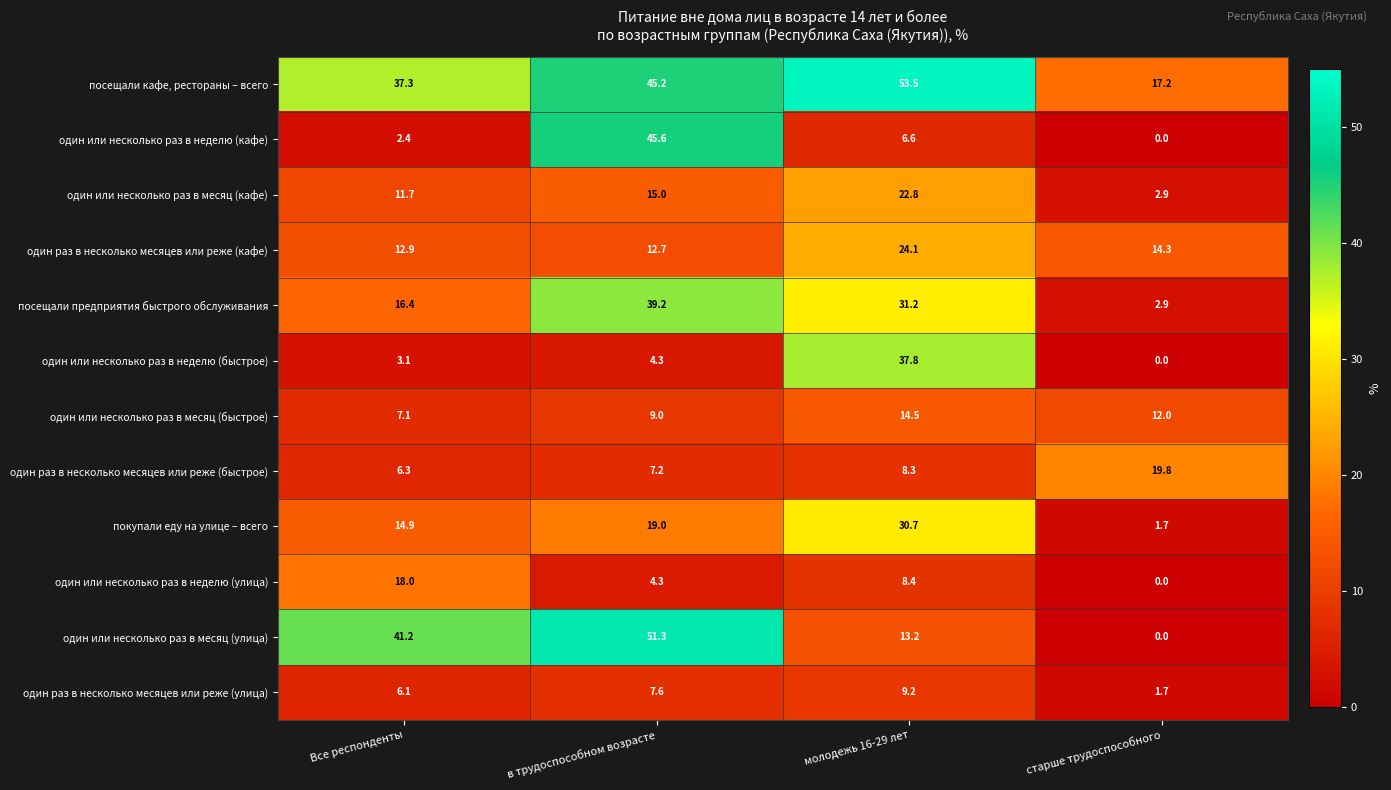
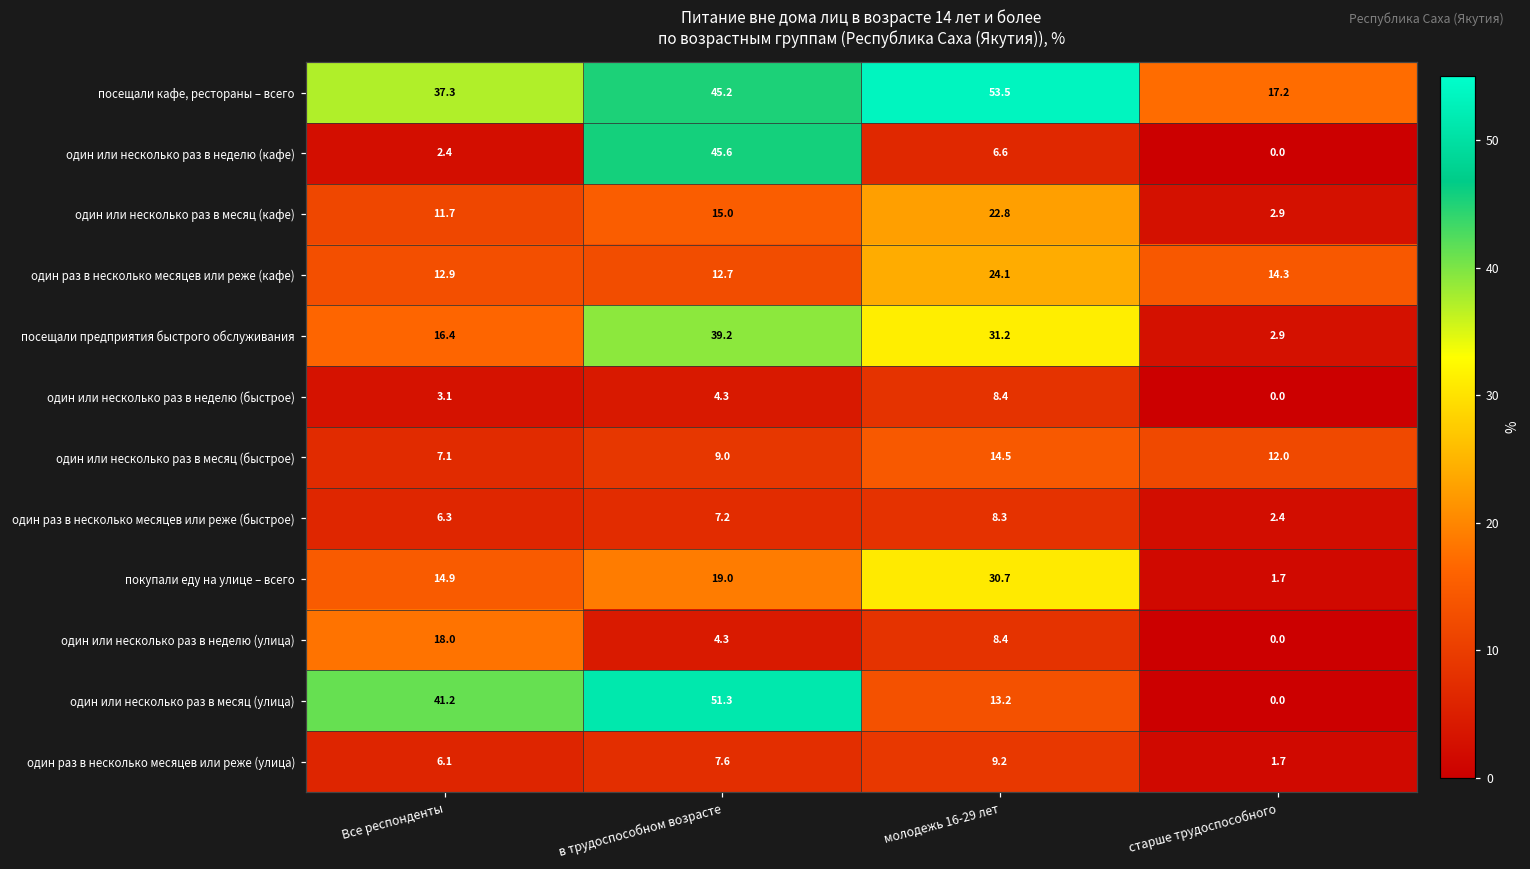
один или несколько раз в неделю (быстрое), молодежь 16-29 лет: 37.8 -> 8.4
один раз в несколько месяцев или реже (быстрое), старше трудоспособного: 19.8 -> 2.4
